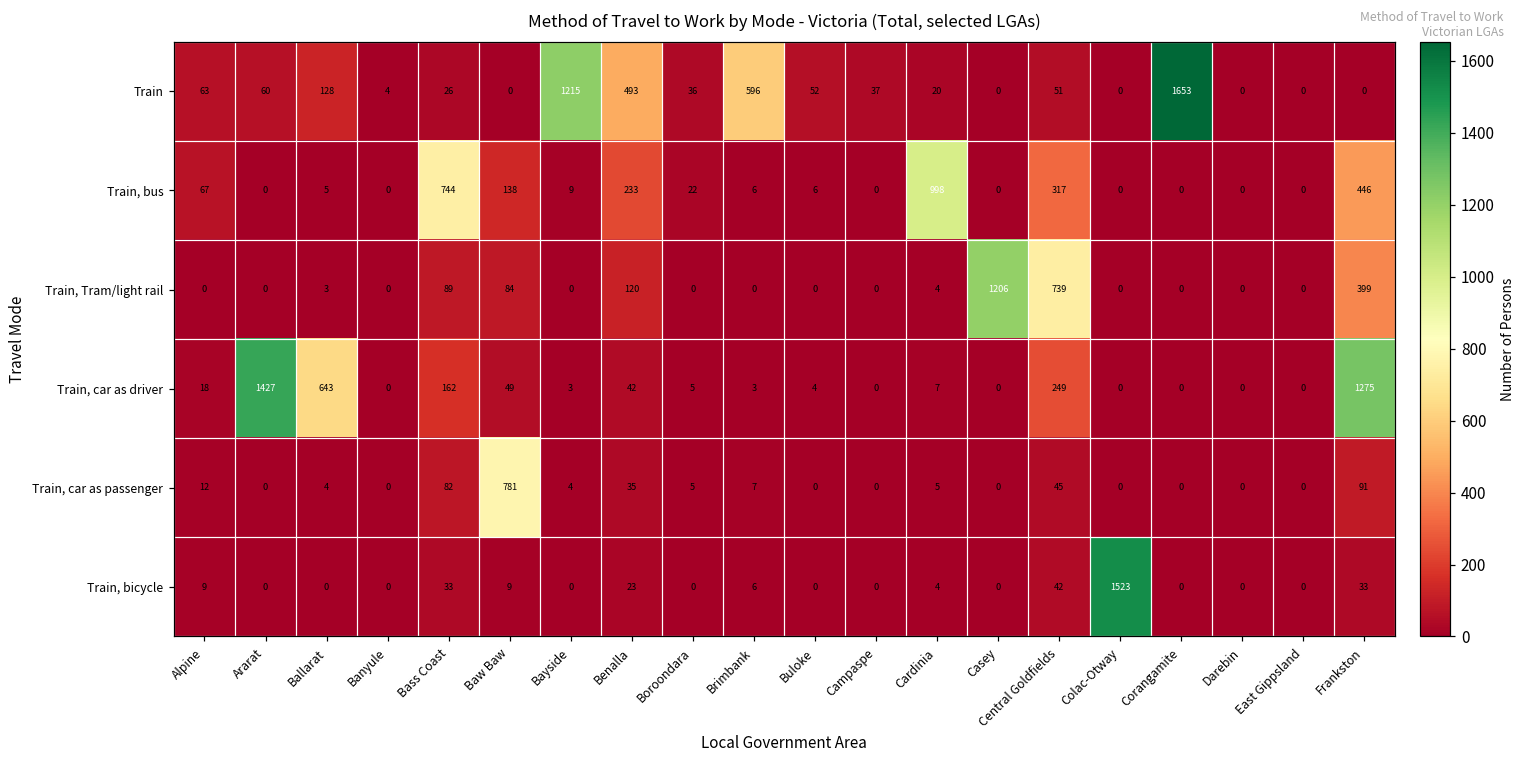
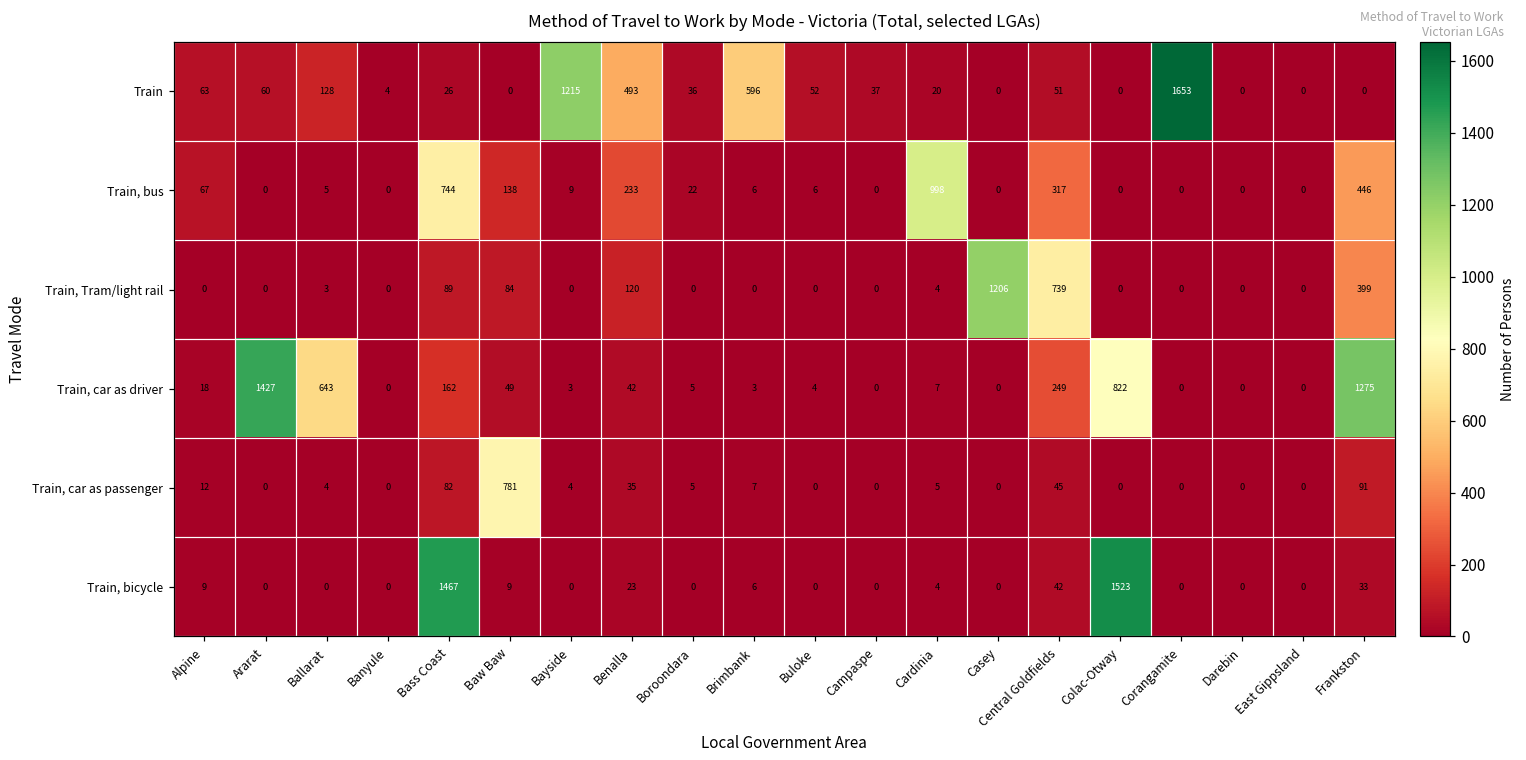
Train, car as driver, Colac-Otway: 0 -> 822
Train, bicycle, Bass Coast: 33 -> 1467
